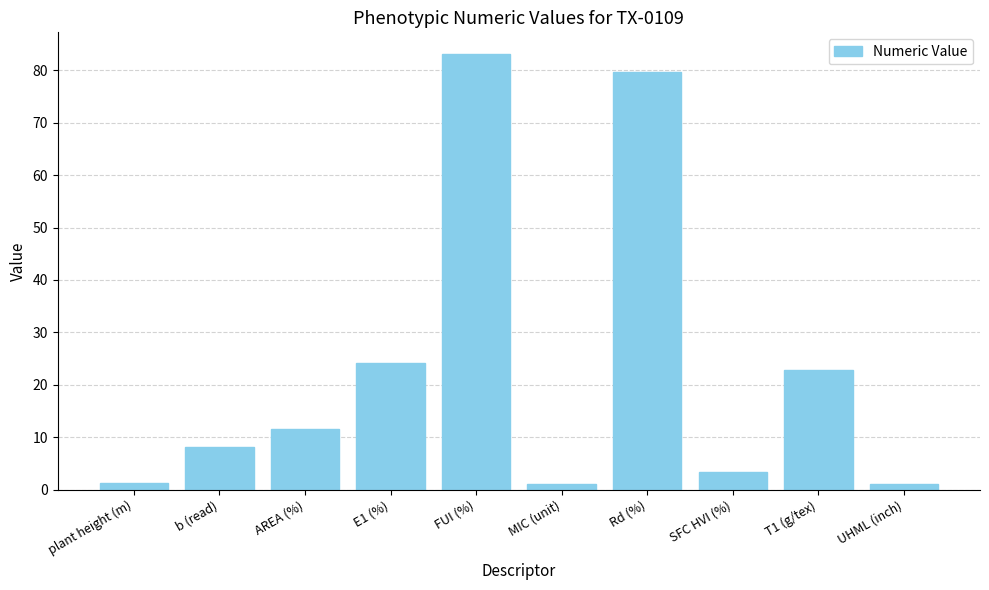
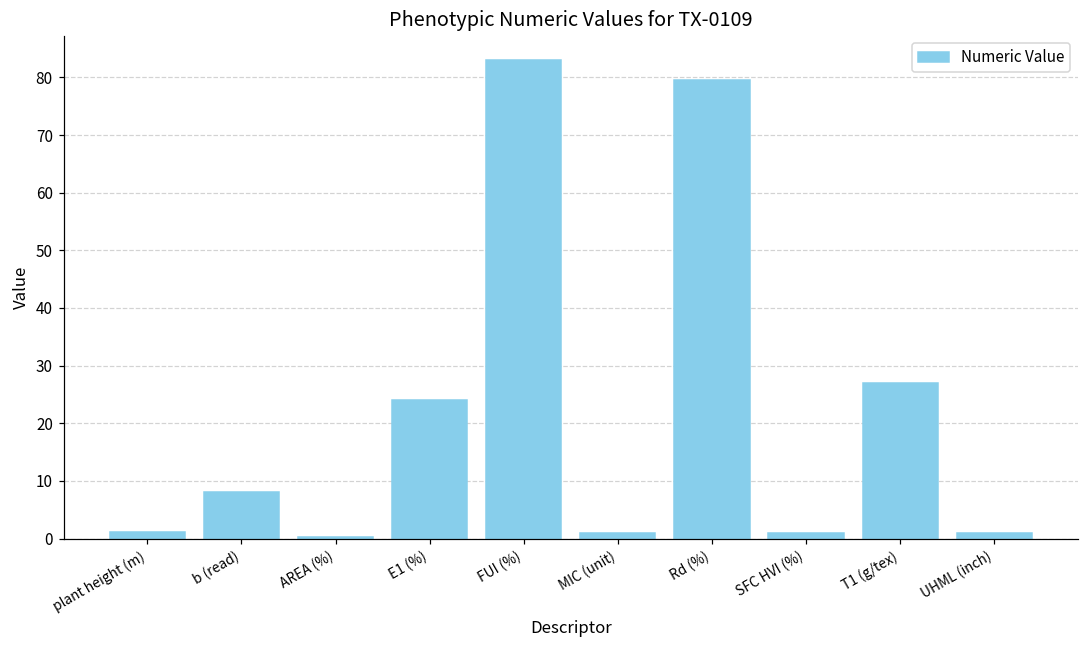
AREA (%): 12 -> 0
SFC HVI (%): 3 -> 1
T1 (g/tex): 23 -> 27
